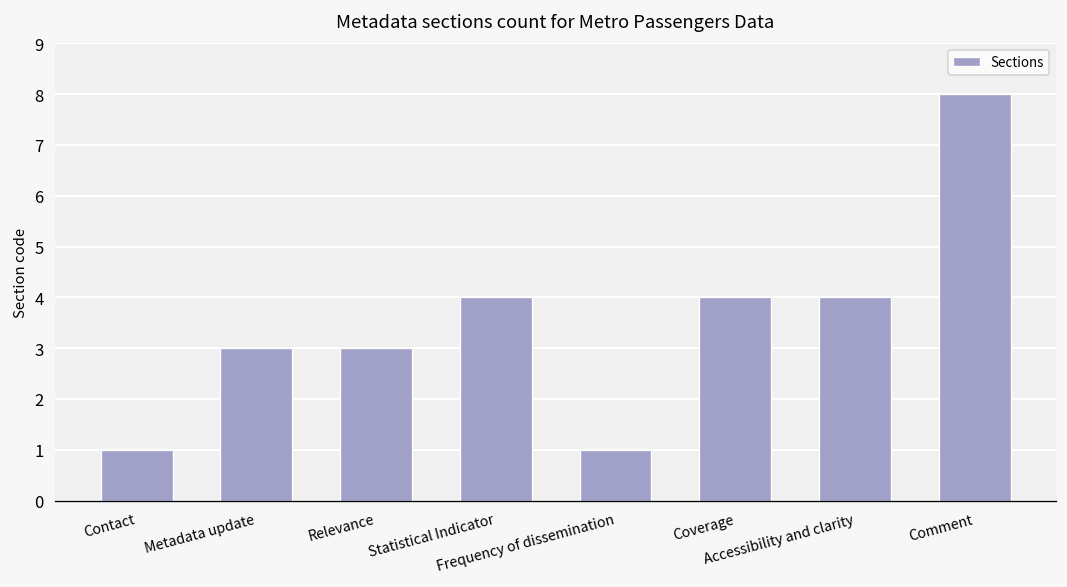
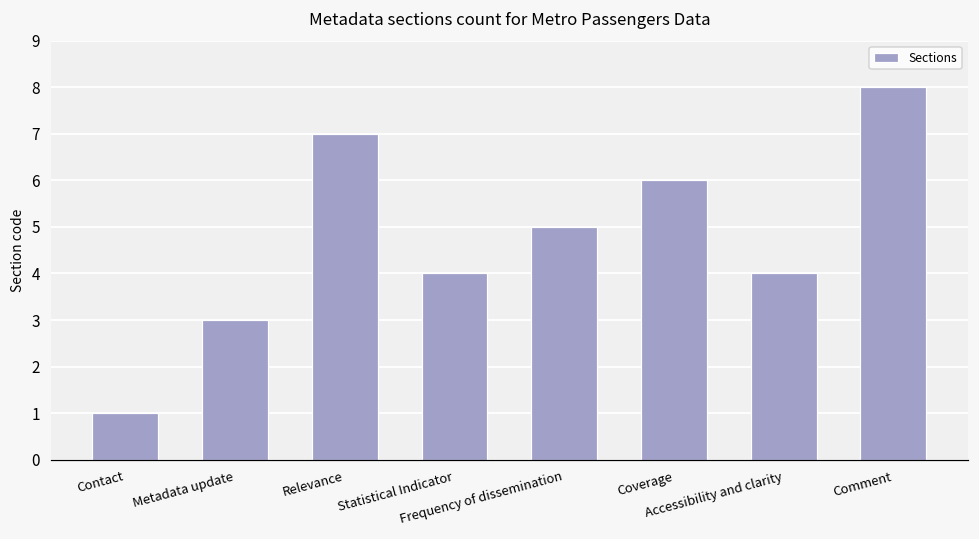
Relevance: 3 -> 7
Frequency of dissemination: 1 -> 5
Coverage: 4 -> 6
